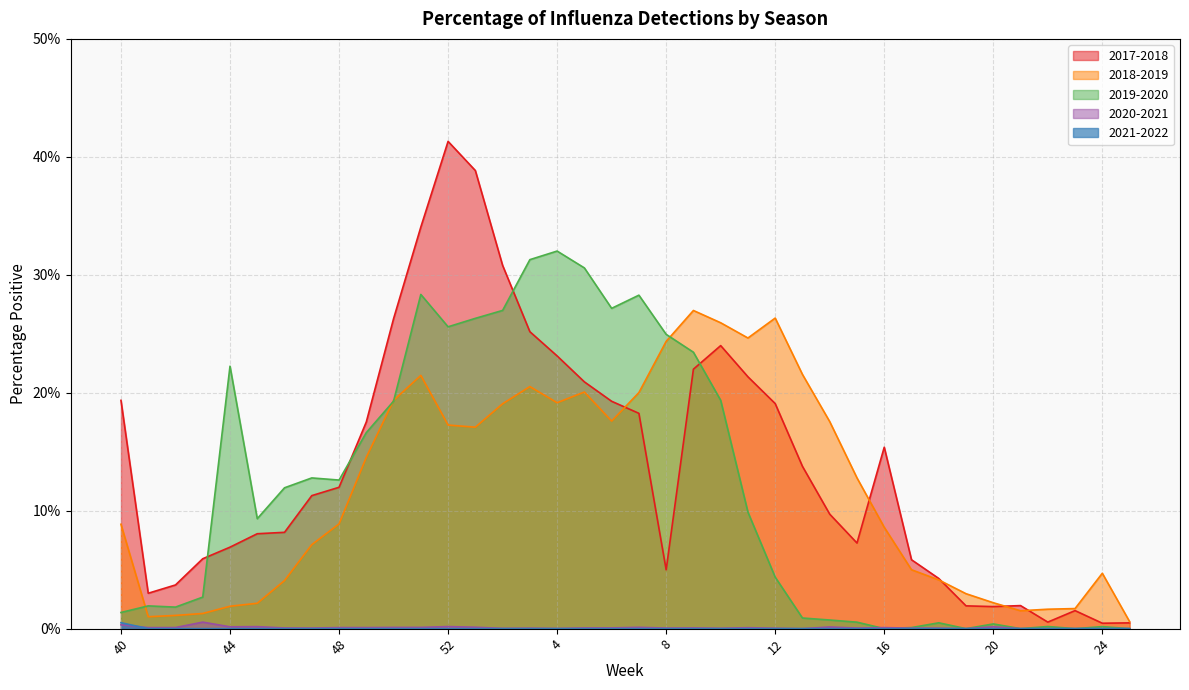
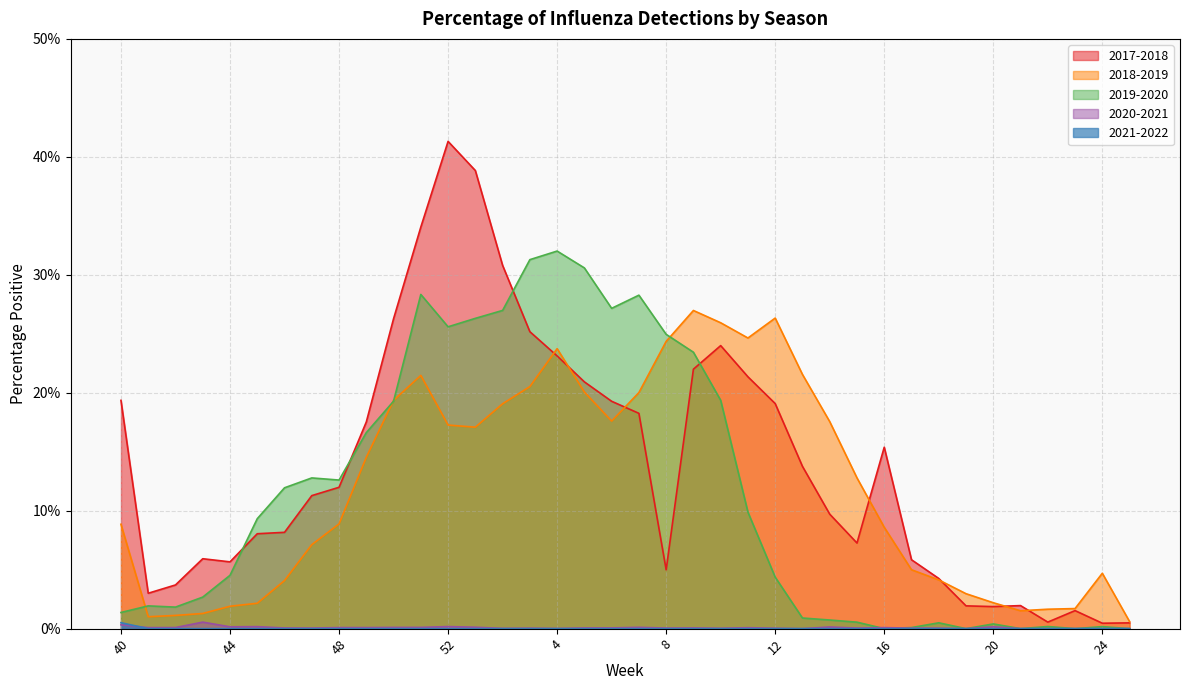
2017-2018, 44: 6.9% -> 5.7%
2019-2020, 44: 22.3% -> 4.5%
2018-2019, 4: 19.2% -> 23.7%
